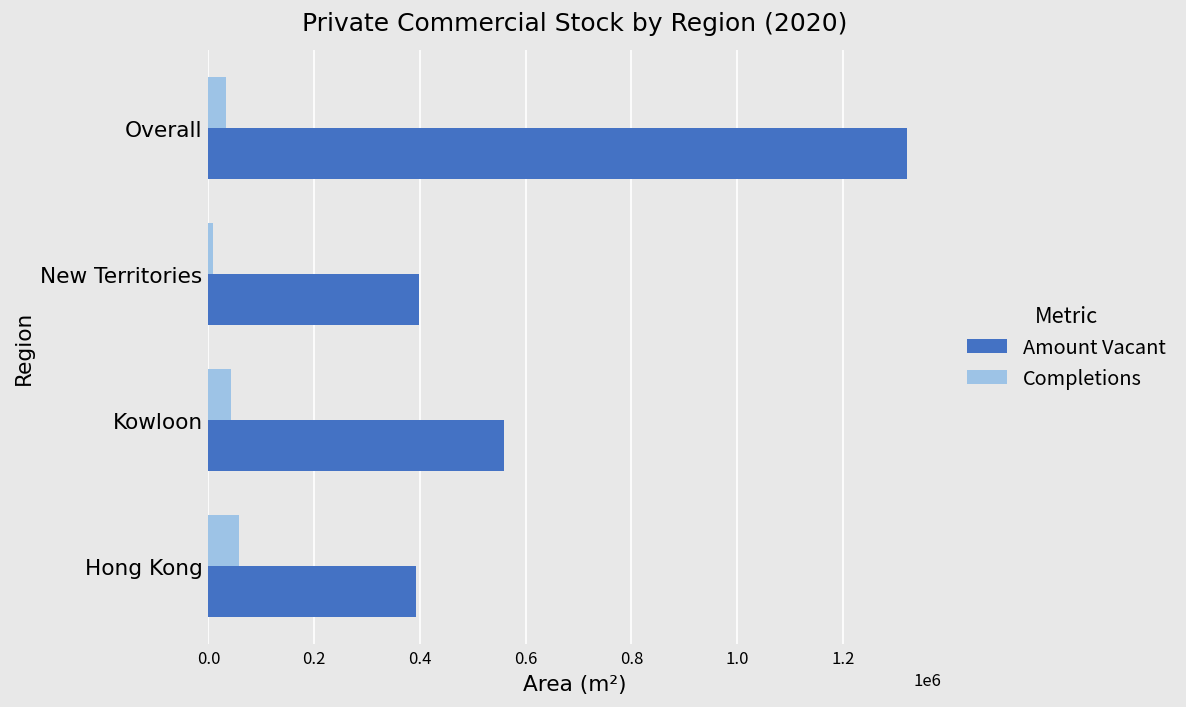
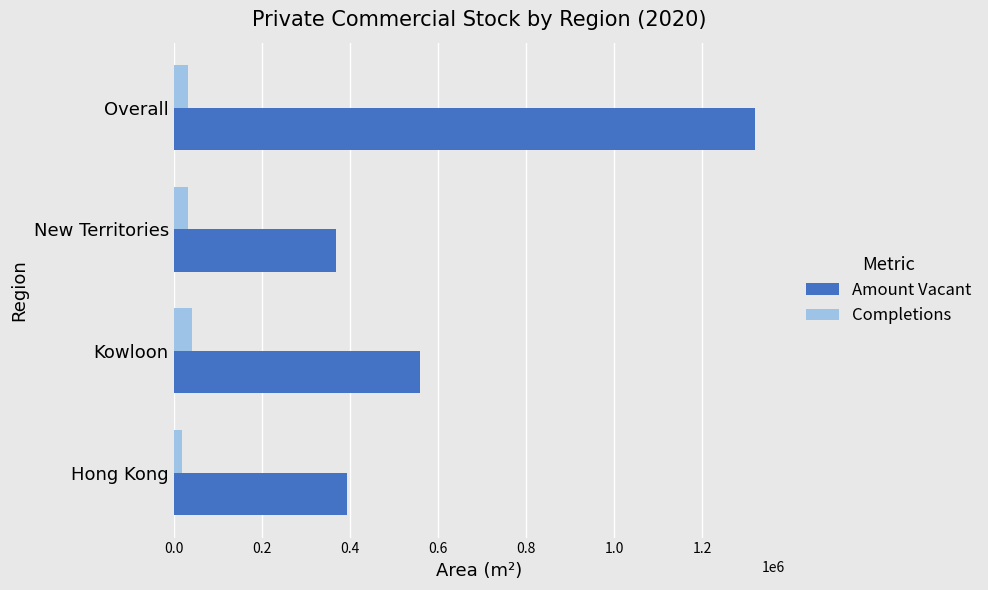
Completions, New Territories: 10000 -> 30000
Amount Vacant, New Territories: 400000 -> 370000
Completions, Hong Kong: 60000 -> 20000
